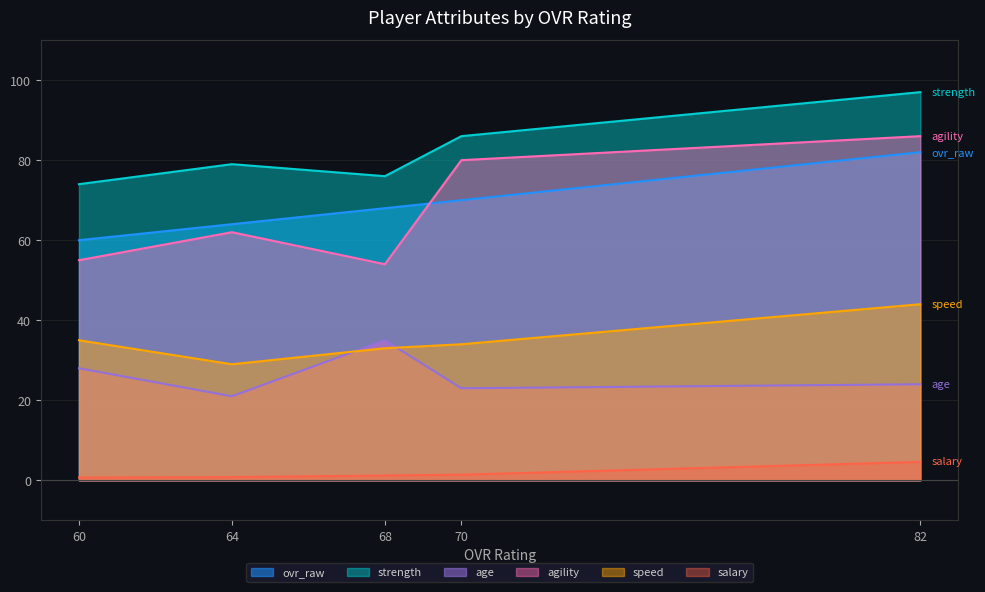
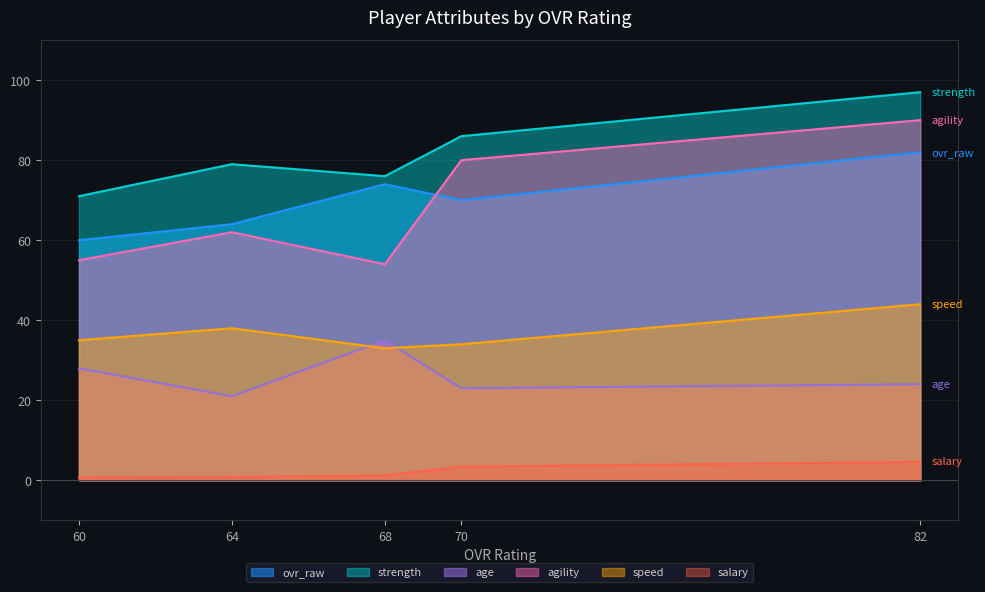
strength, 60: 74 -> 71
speed, 64: 29 -> 38
ovr_raw, 68: 68 -> 74
salary, 70: 1 -> 3
agility, 82: 86 -> 90
